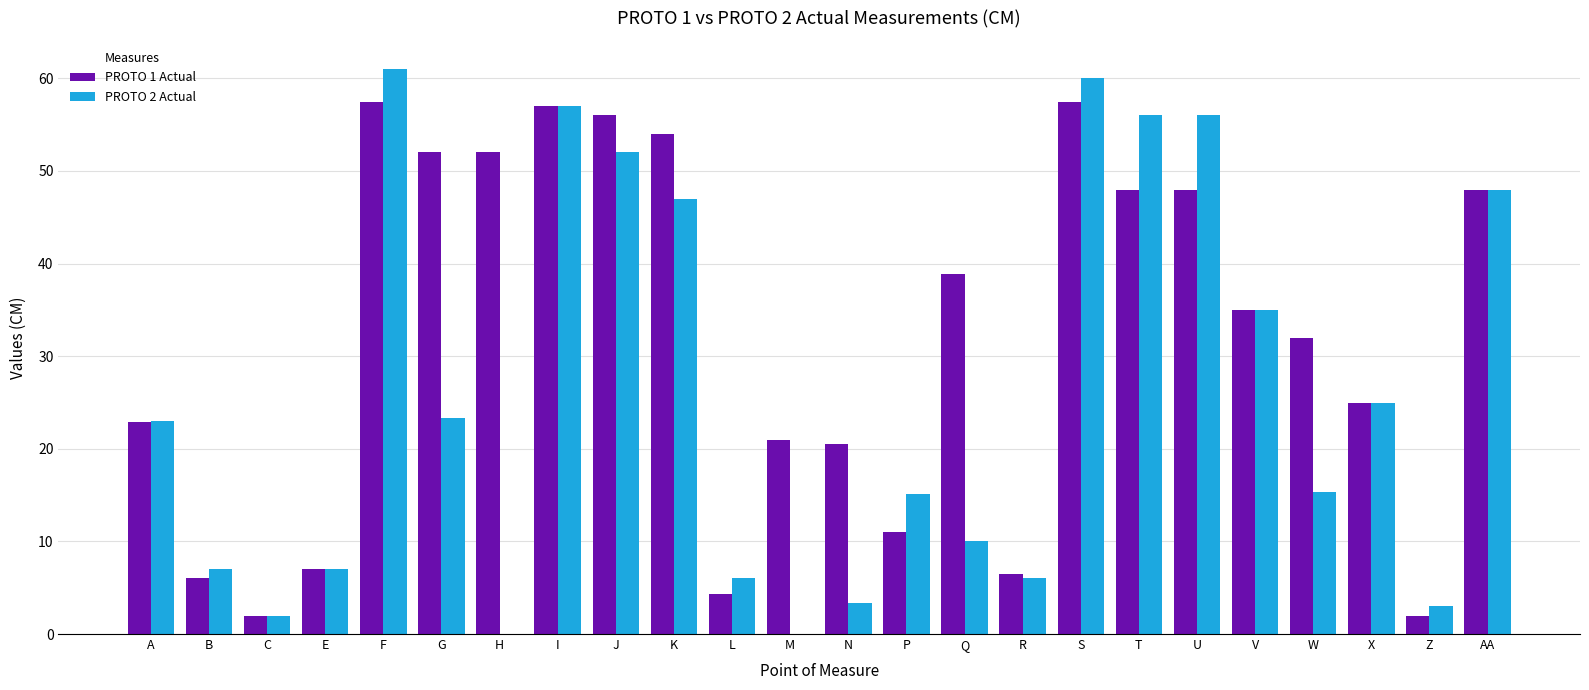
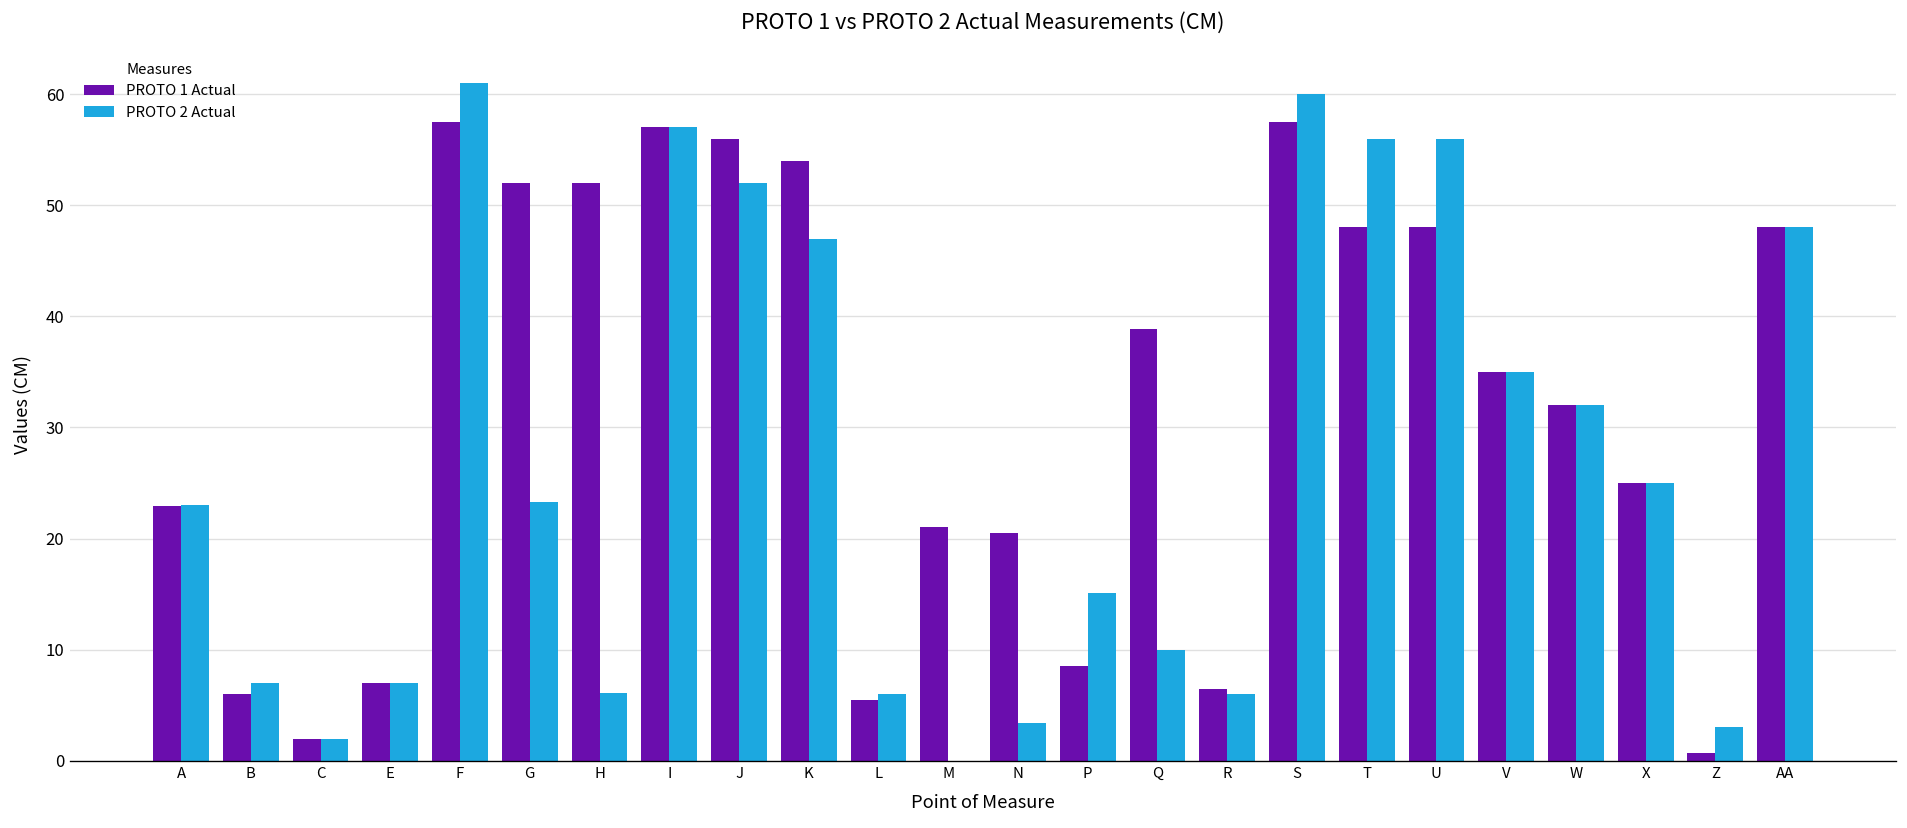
PROTO 2 Actual, H: 0 -> 6
PROTO 1 Actual, L: 4 -> 6
PROTO 1 Actual, P: 11 -> 9
PROTO 2 Actual, W: 15 -> 32
PROTO 1 Actual, Z: 2 -> 1
